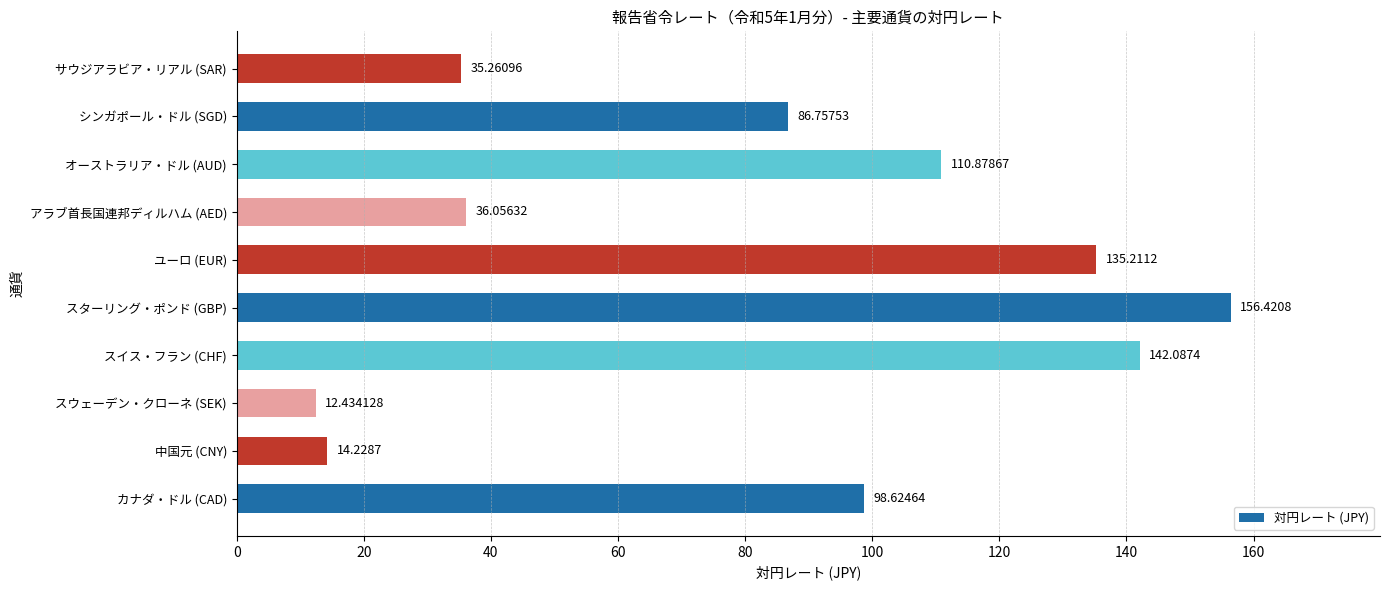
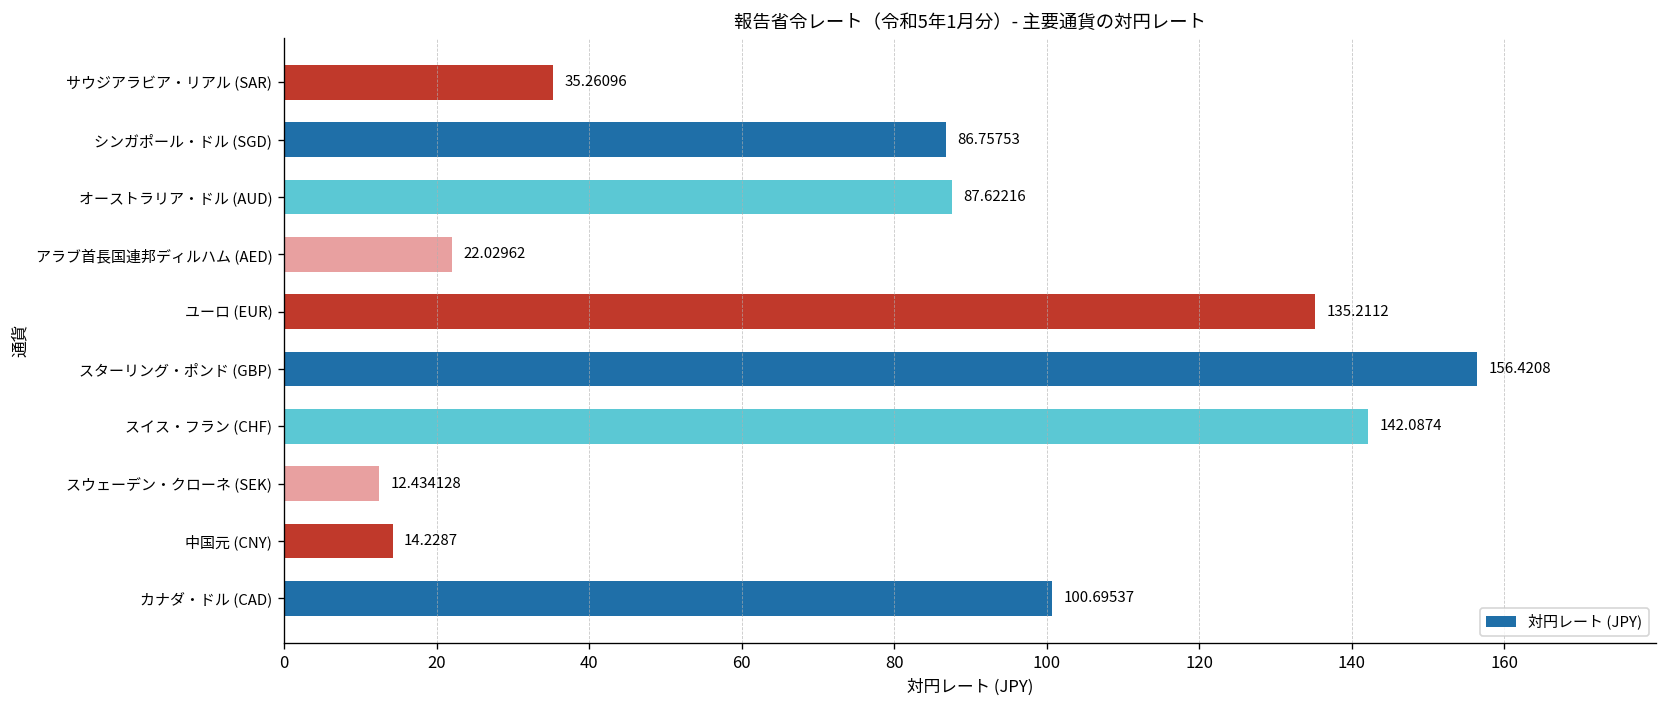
オーストラリア・ドル (AUD): 110.87867 -> 87.62216
アラブ首長国連邦ディルハム (AED): 36.05632 -> 22.02962
カナダ・ドル (CAD): 98.62464 -> 100.69537
